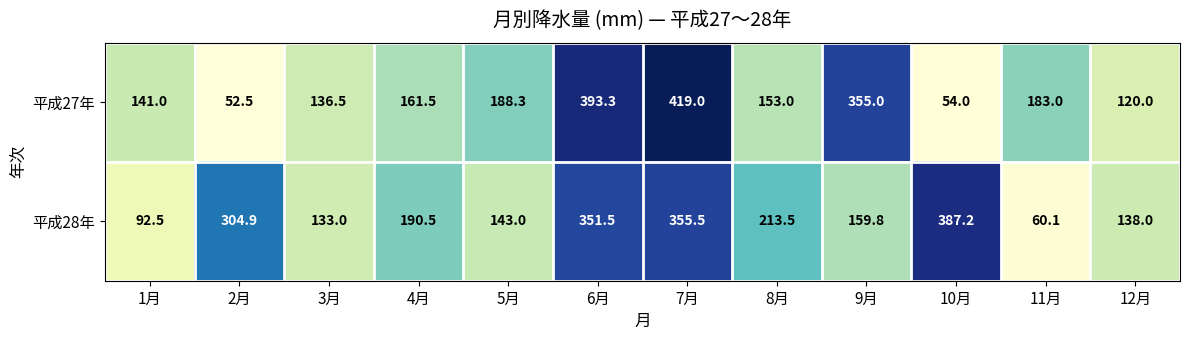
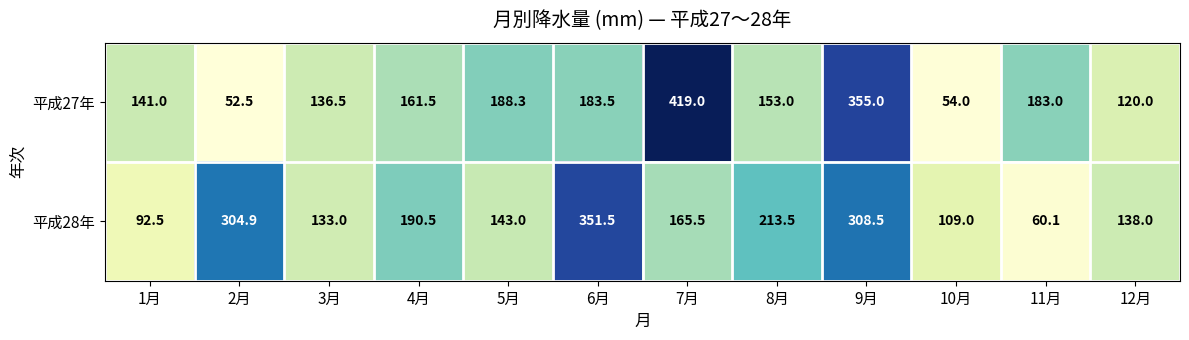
平成27年, 6月: 393.3 -> 183.5
平成28年, 7月: 355.5 -> 165.5
平成28年, 9月: 159.8 -> 308.5
平成28年, 10月: 387.2 -> 109.0
